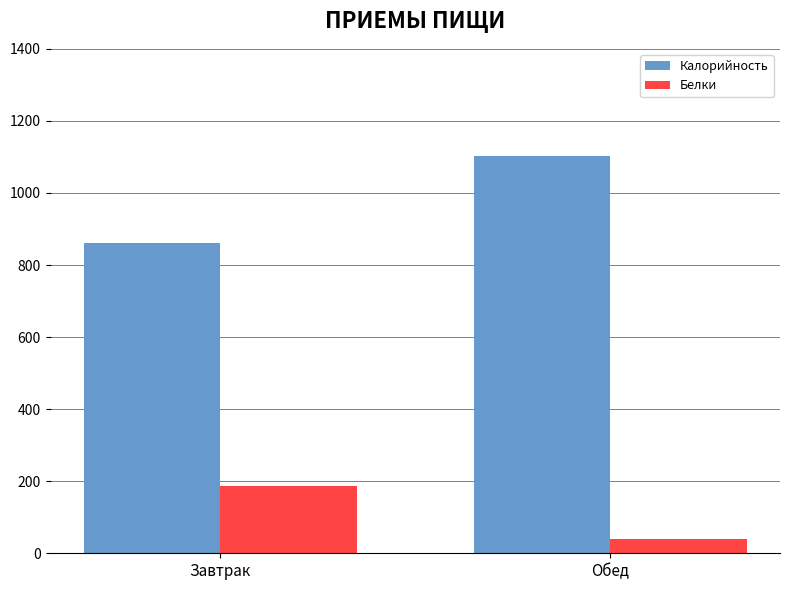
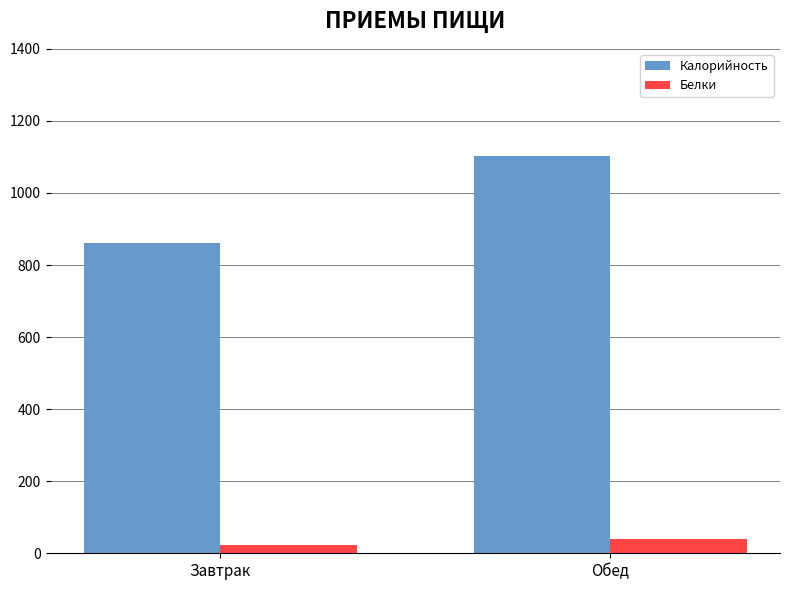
Белки, Завтрак: 190 -> 20
